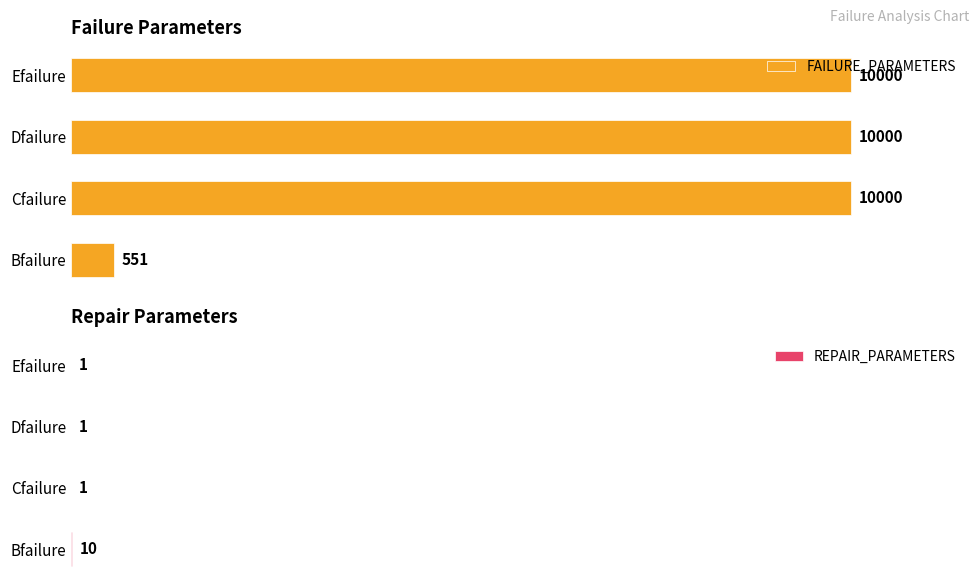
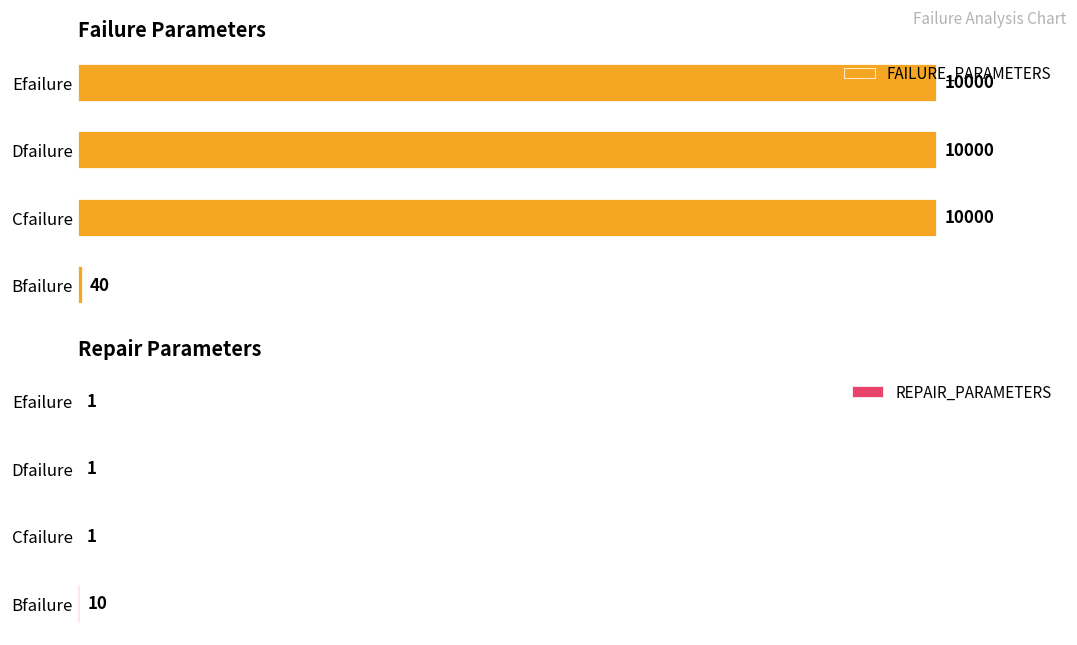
Failure Parameters, Bfailure: 551 -> 40
